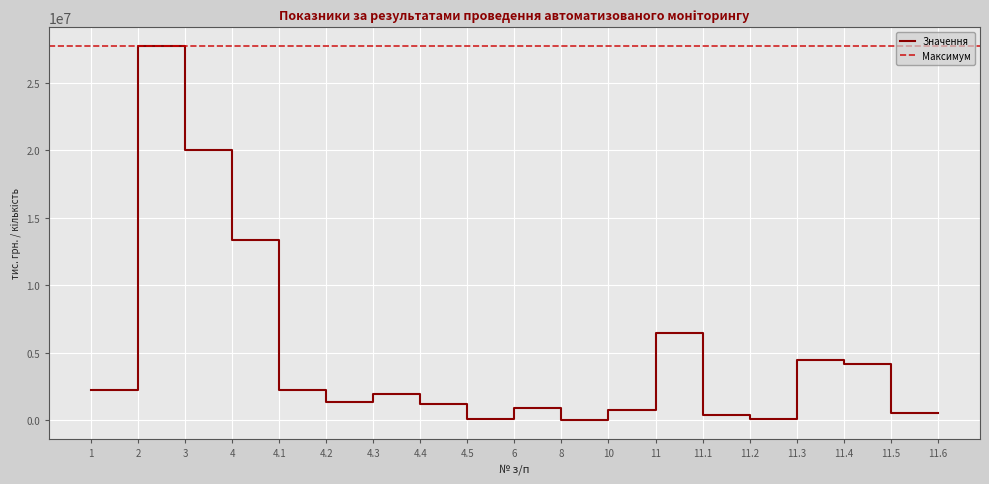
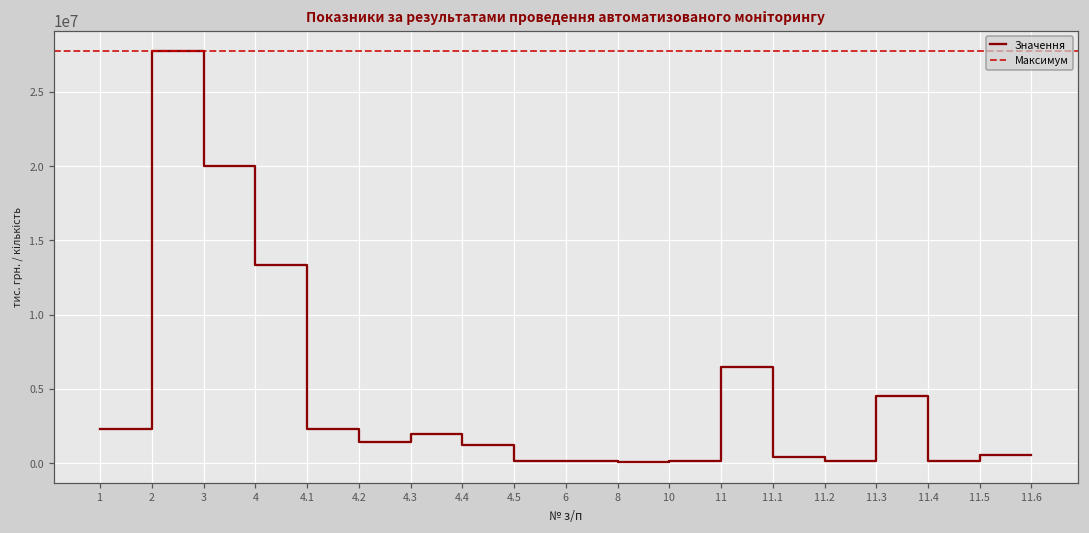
6: 900000 -> 200000
10: 800000 -> 100000
11.4: 4200000 -> 100000
